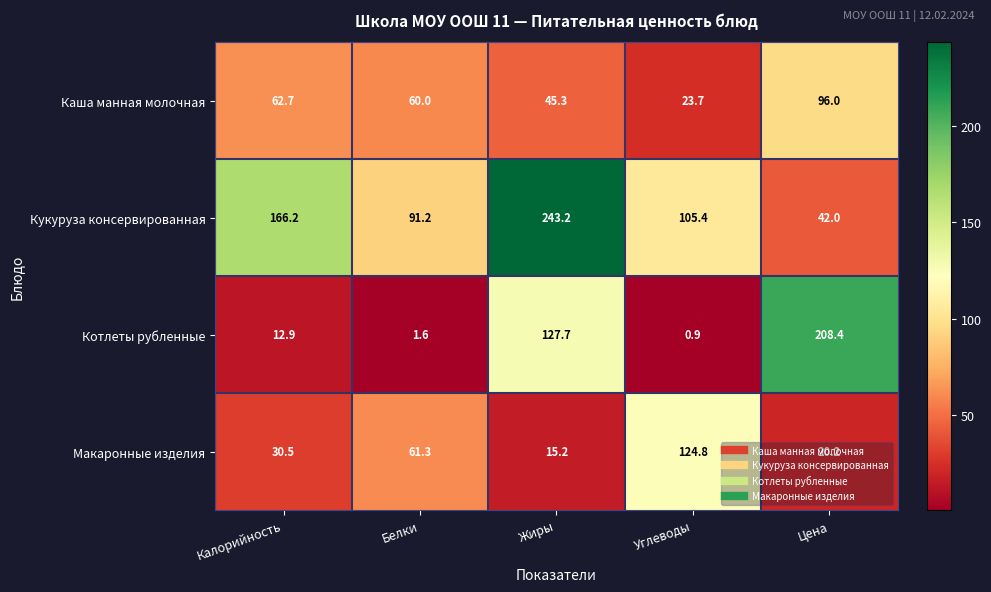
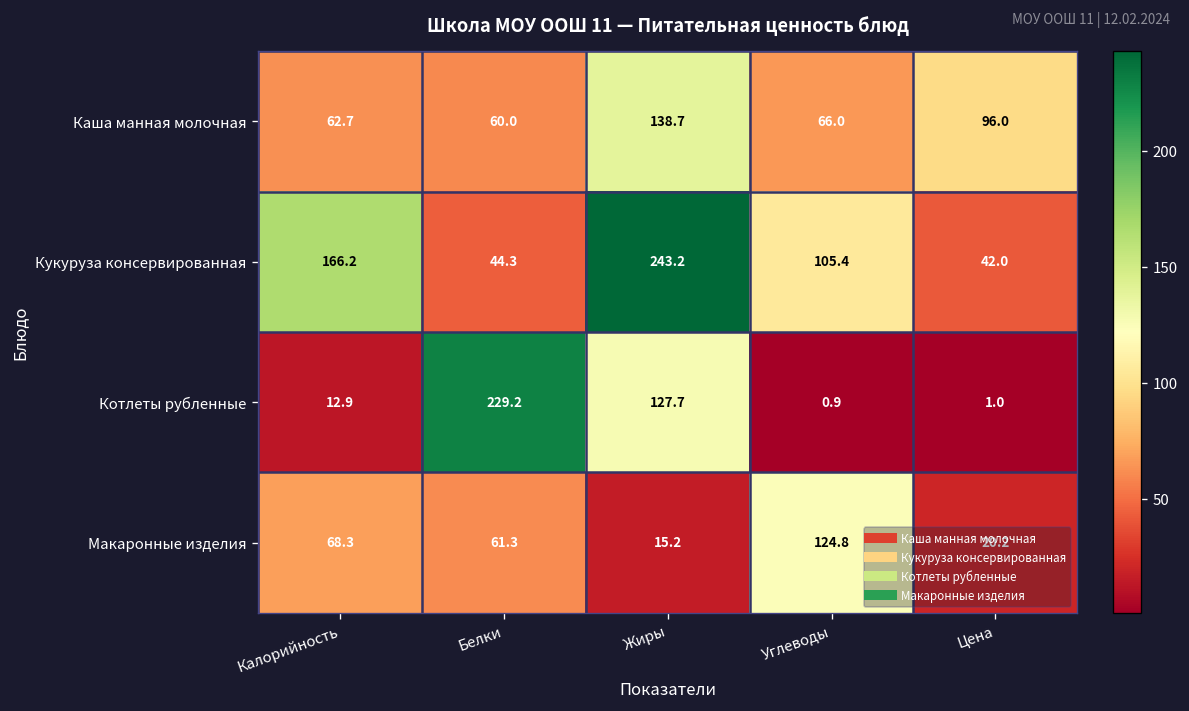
Каша манная молочная, Жиры: 45.3 -> 138.7
Каша манная молочная, Углеводы: 23.7 -> 66.0
Кукуруза консервированная, Белки: 91.2 -> 44.3
Котлеты рубленные, Белки: 1.6 -> 229.2
Котлеты рубленные, Цена: 208.4 -> 1.0
Макаронные изделия, Калорийность: 30.5 -> 68.3
